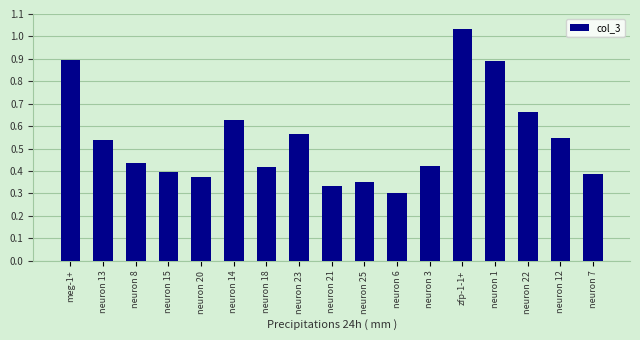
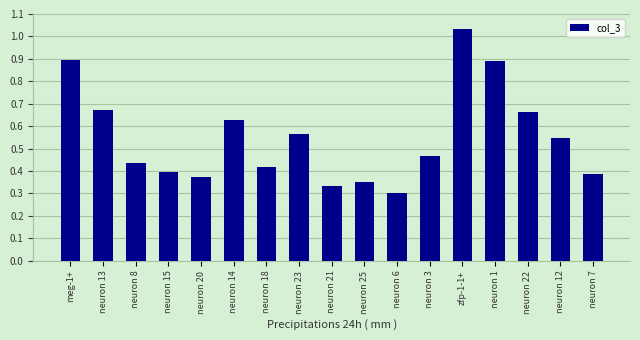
neuron 13: 0.54 -> 0.67
neuron 3: 0.42 -> 0.47
